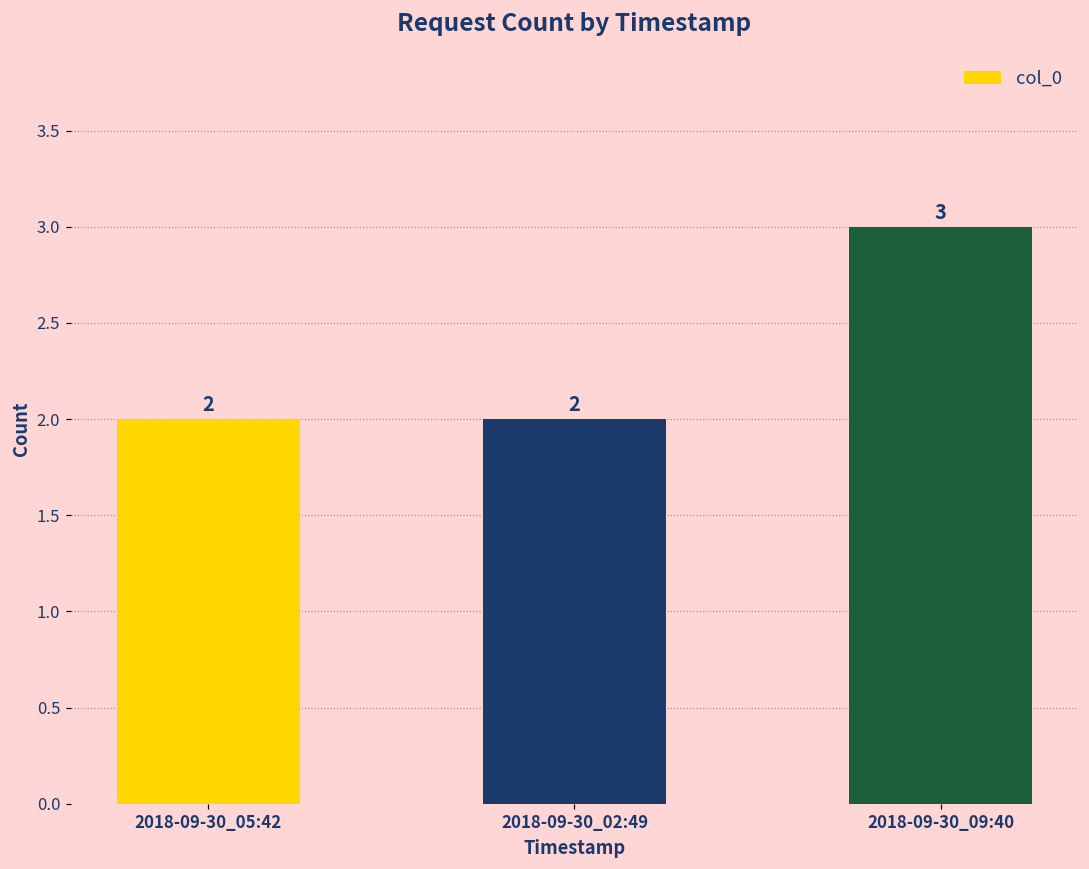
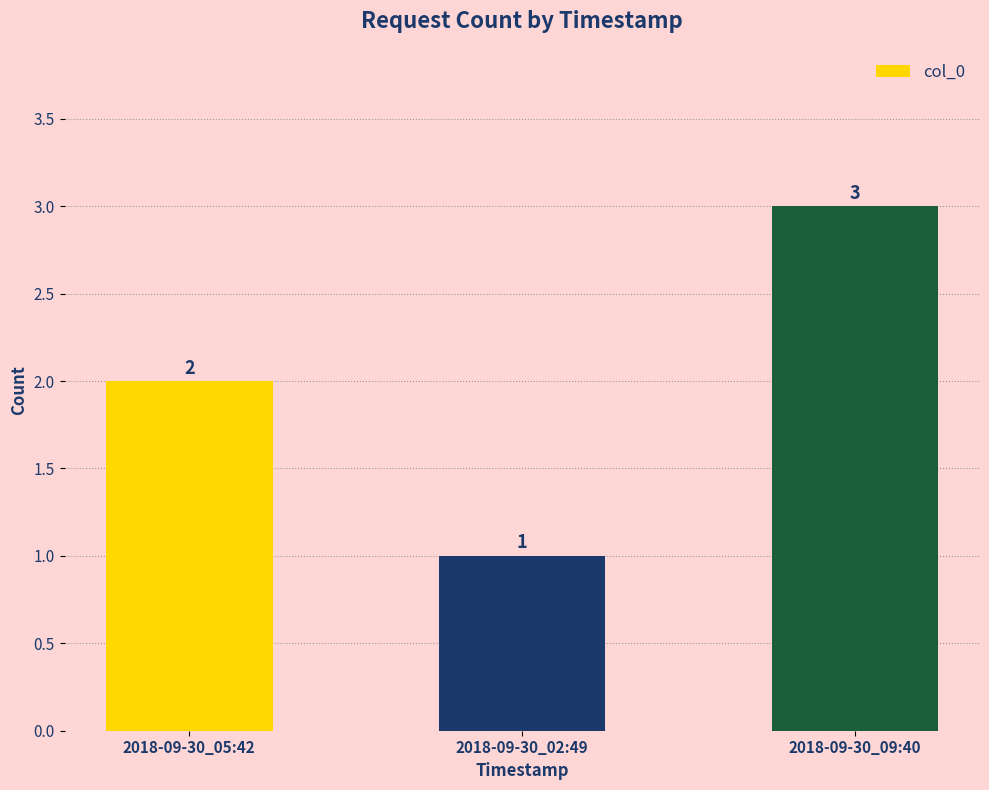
2018-09-30_02:49: 2 -> 1
